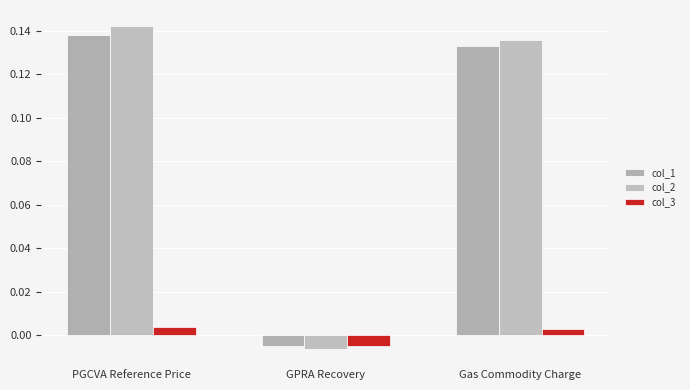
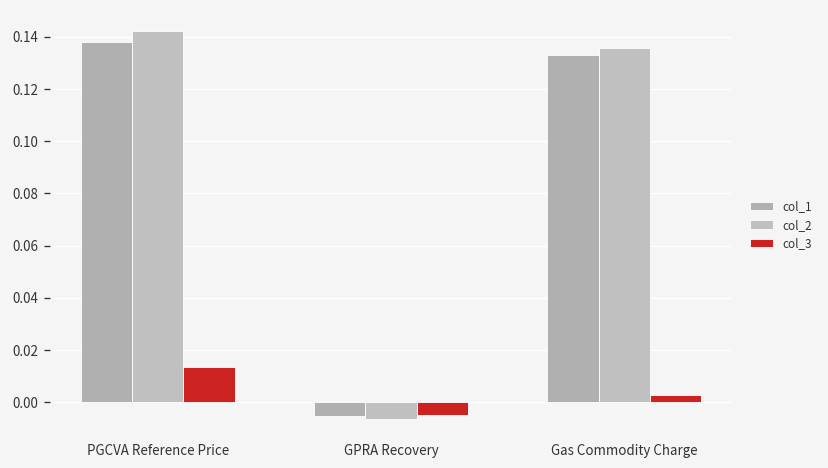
col_3, PGCVA Reference Price: 0.004 -> 0.013
